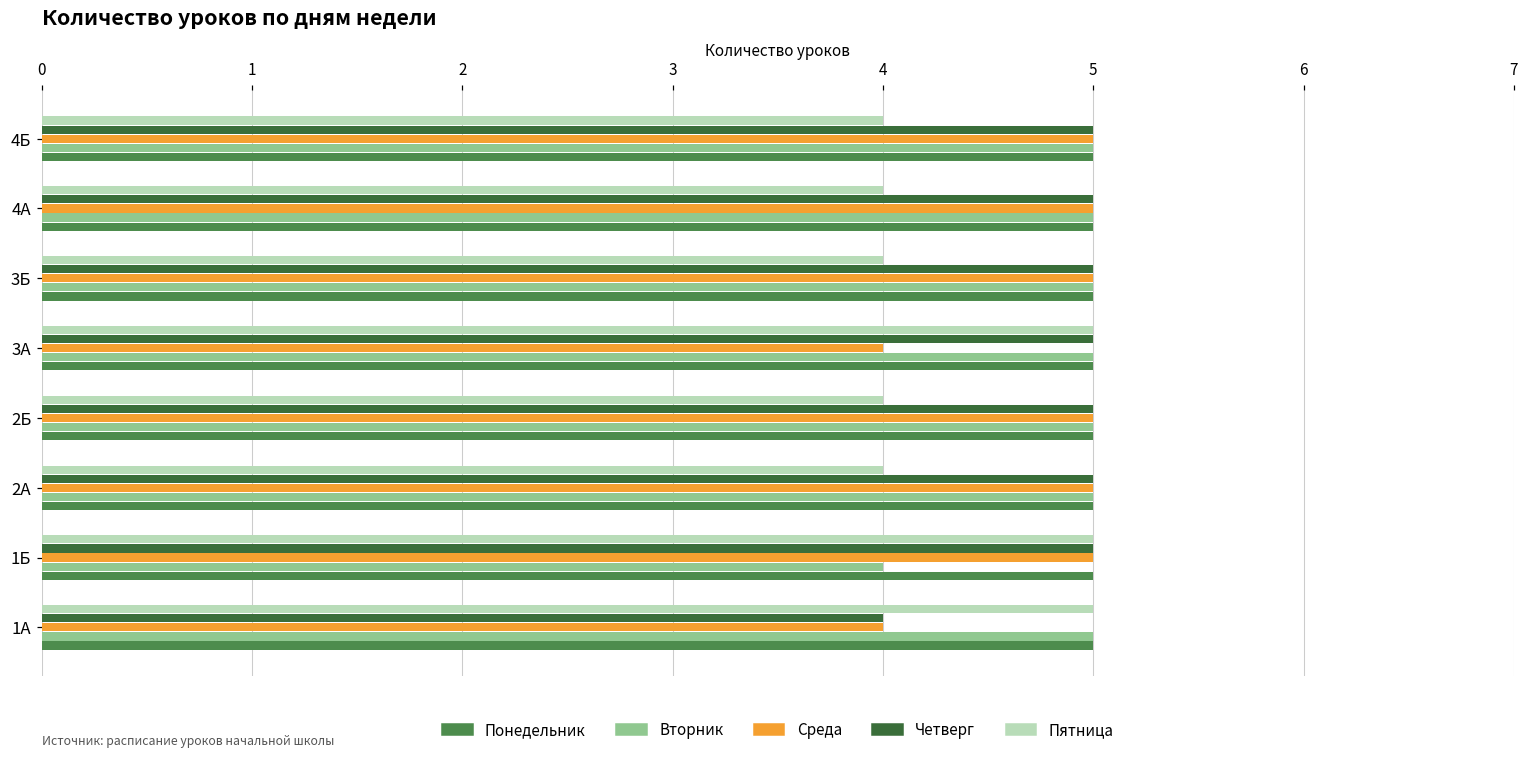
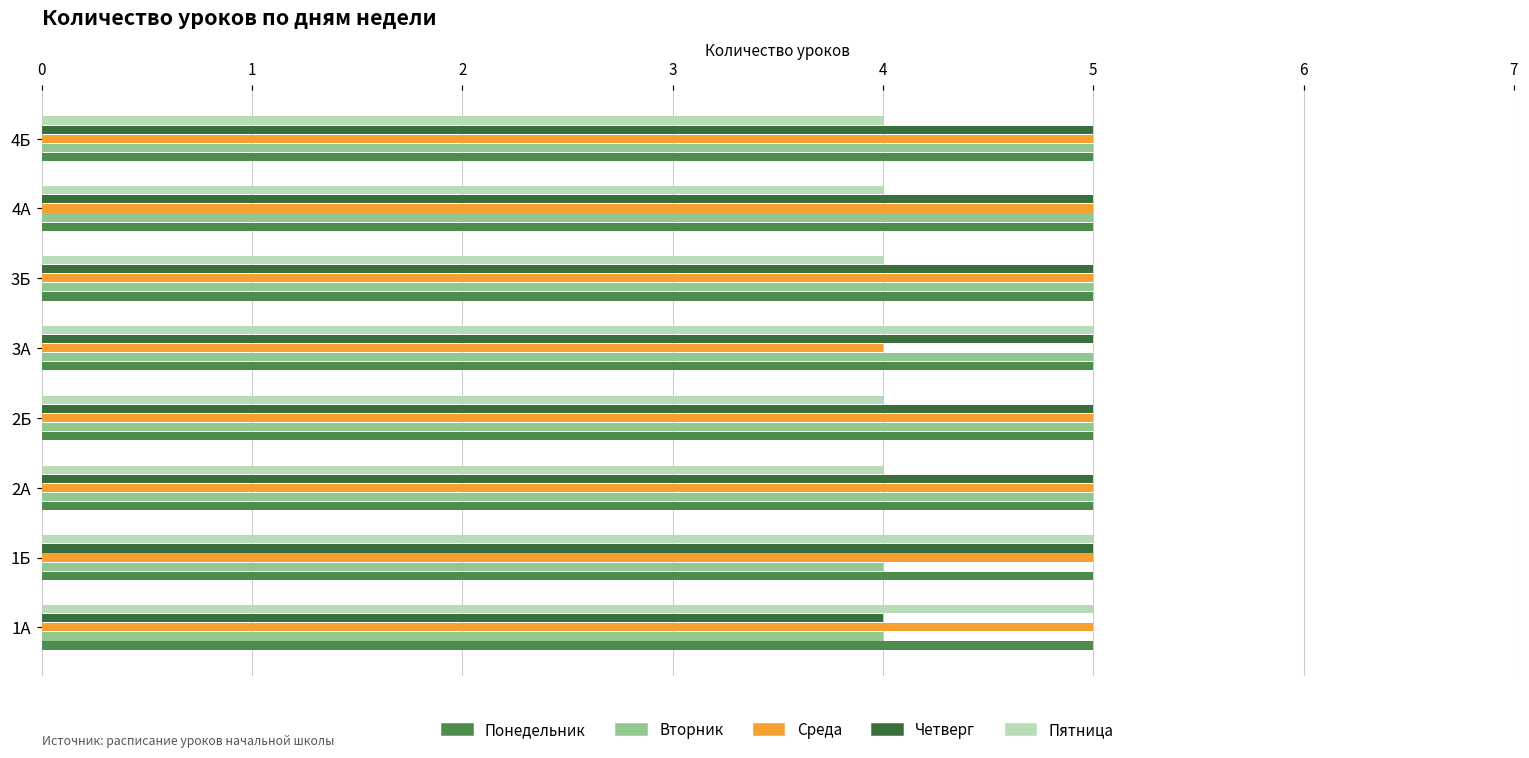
Среда, 1А: 4 -> 5
Вторник, 1А: 5 -> 4
